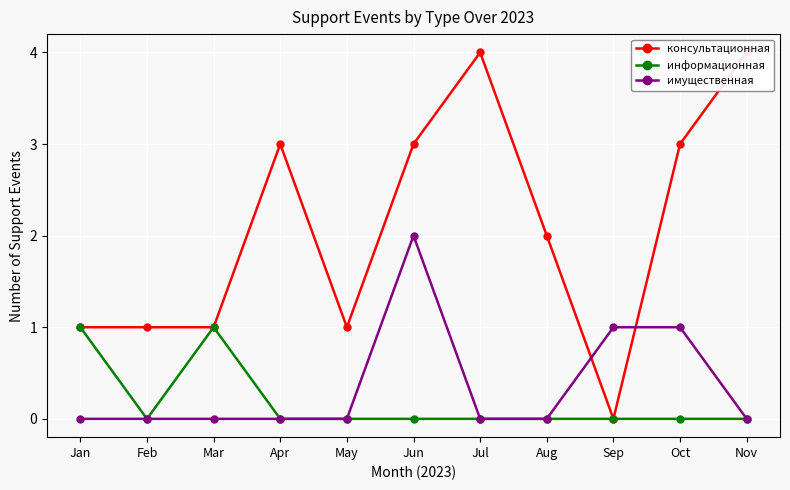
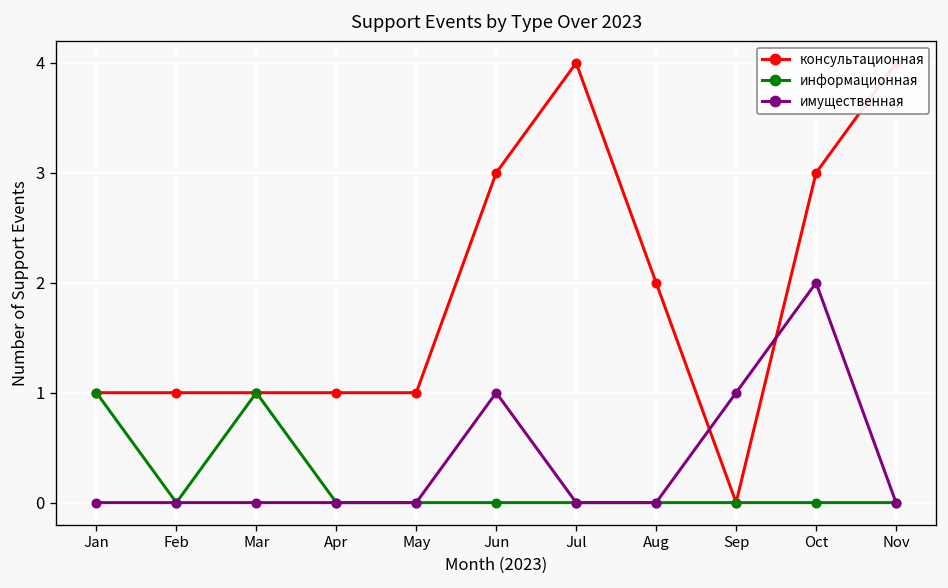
консультационная, Apr: 3 -> 1
имущественная, Jun: 2 -> 1
имущественная, Oct: 1 -> 2
